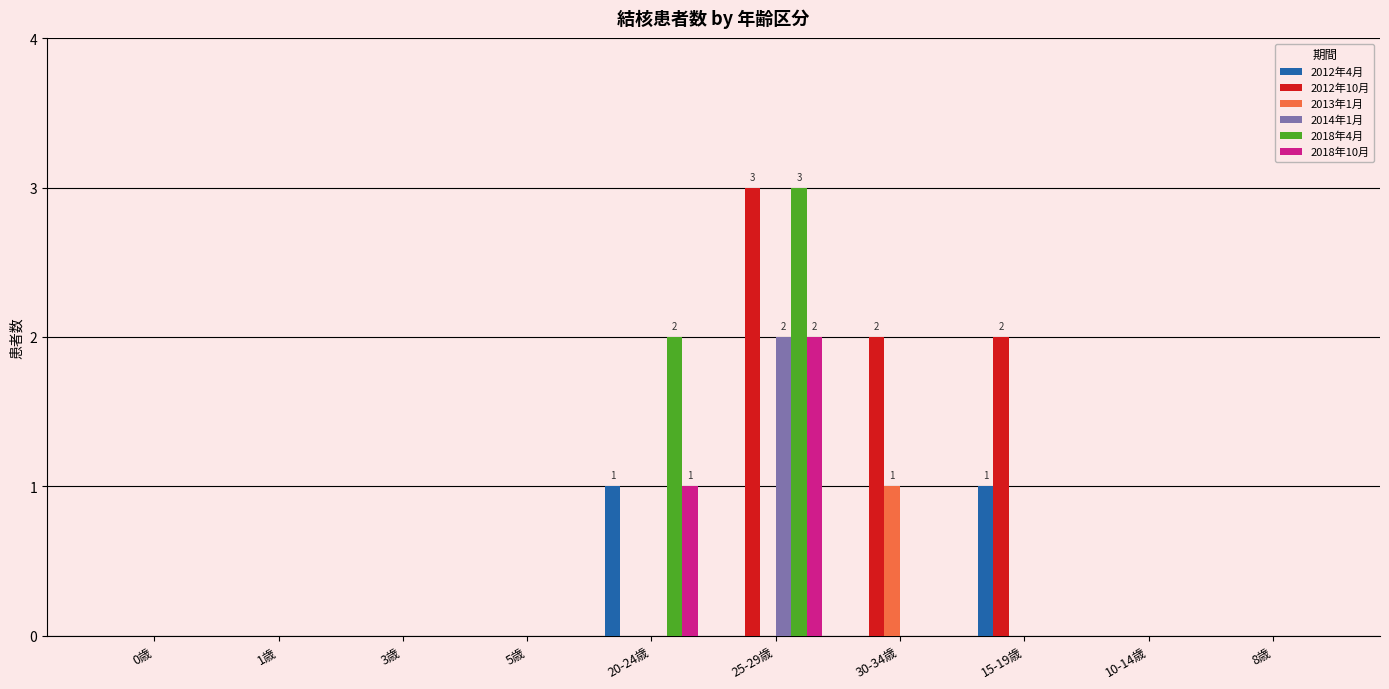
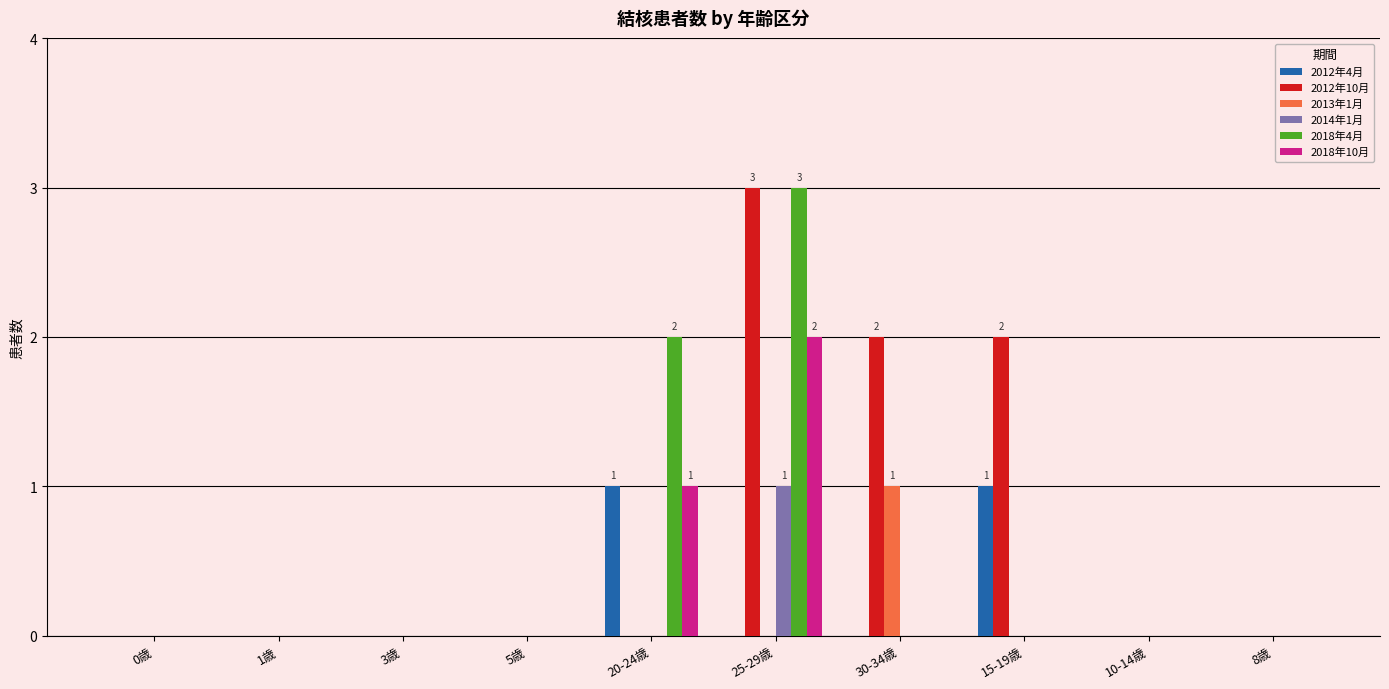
2014年1月, 25-29歳: 2 -> 1
